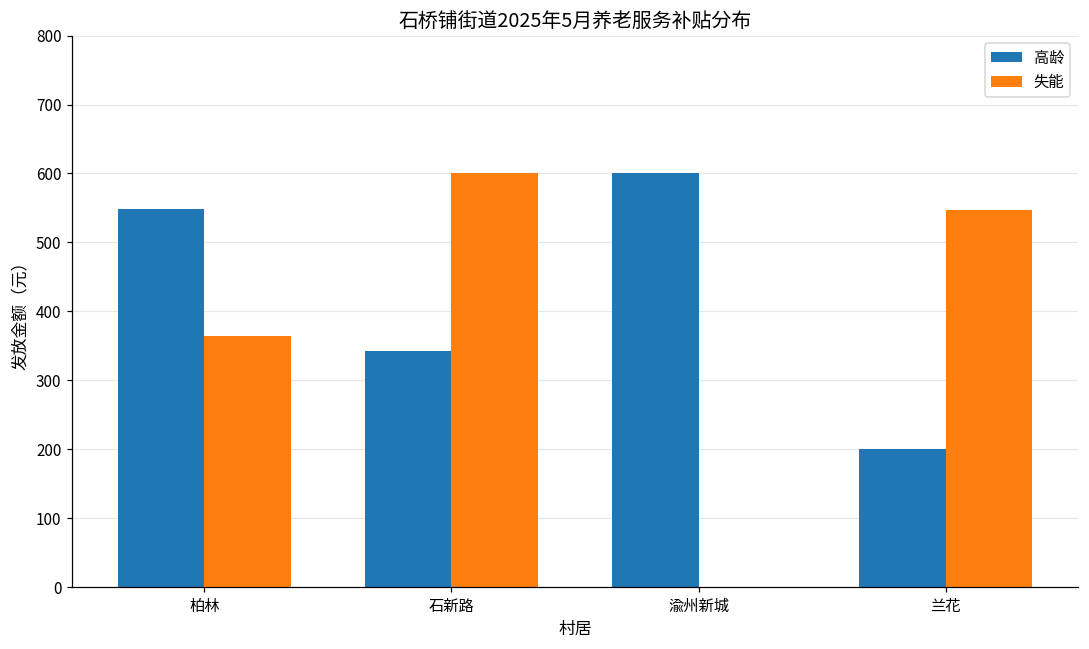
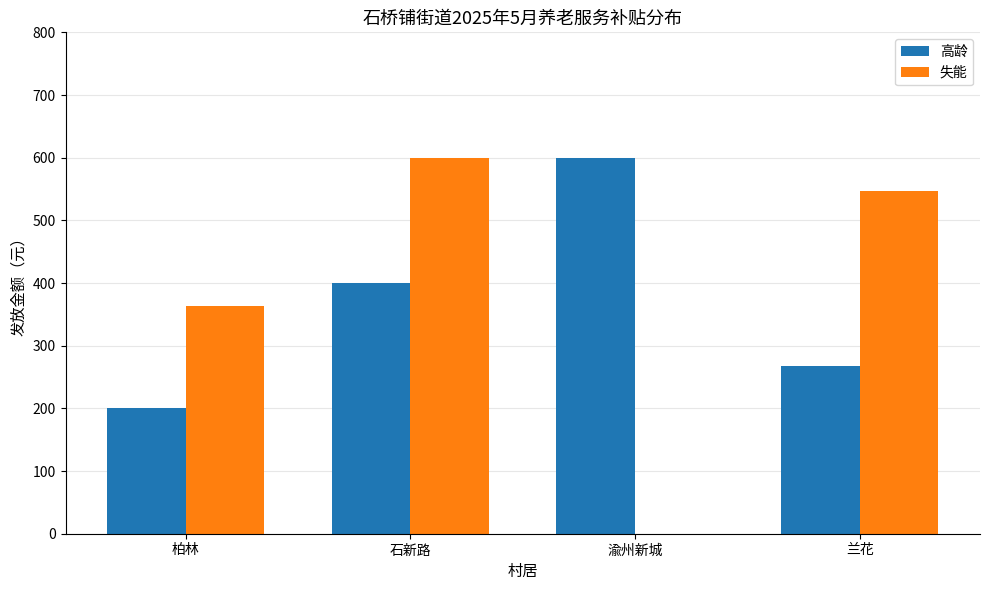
高龄, 柏林: 550 -> 200
高龄, 石新路: 340 -> 400
高龄, 兰花: 200 -> 270
